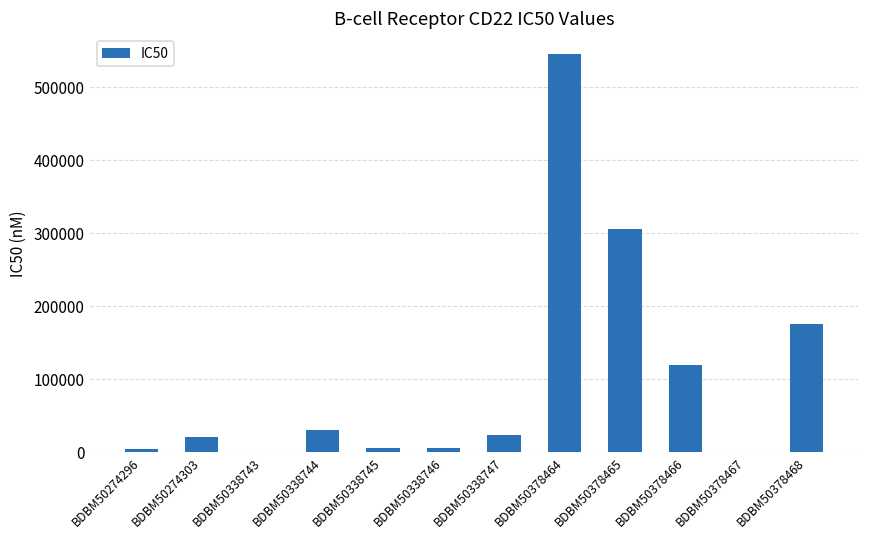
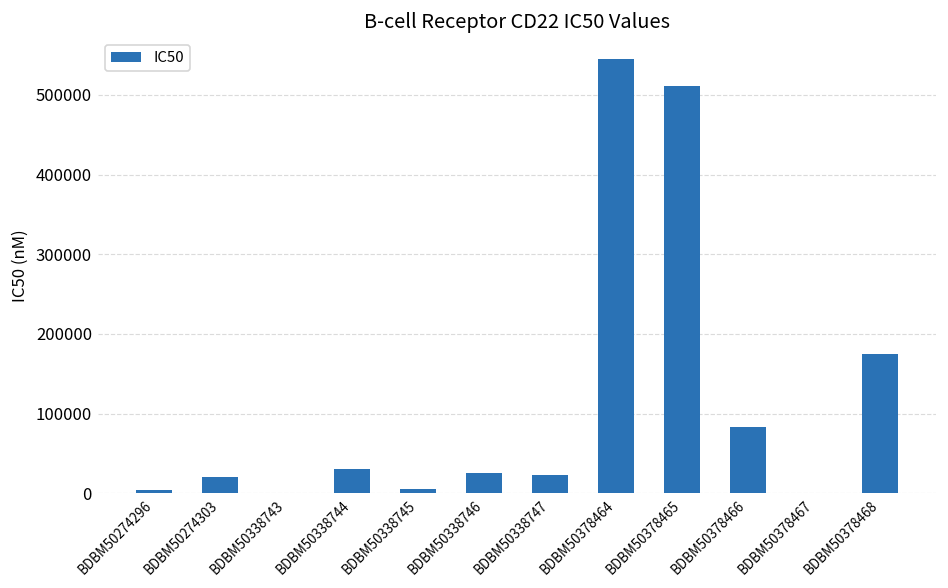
BDBM50338746: 10000 -> 20000
BDBM50378465: 310000 -> 510000
BDBM50378466: 120000 -> 80000
